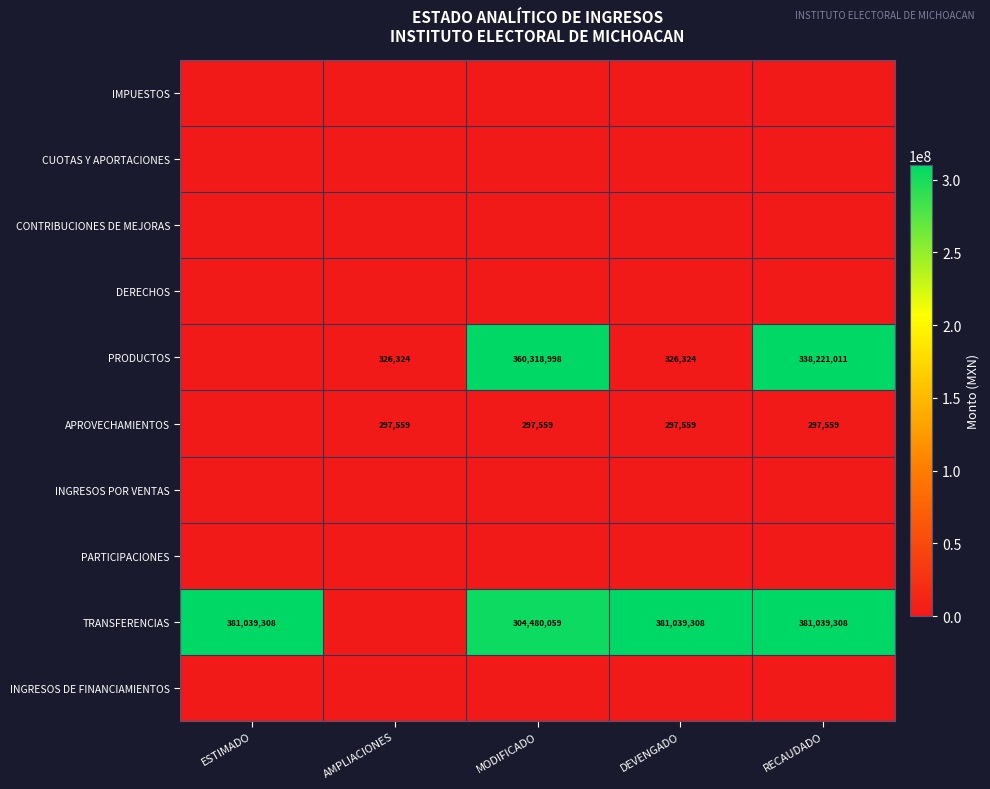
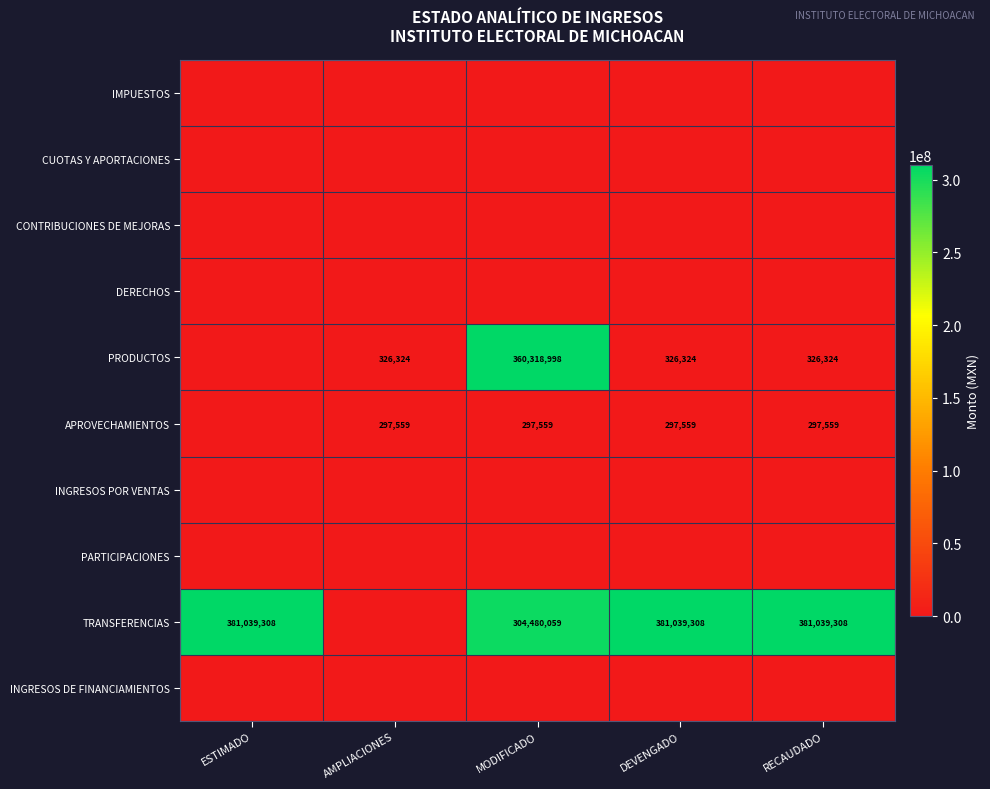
PRODUCTOS, RECAUDADO: 338,221,011 -> 326,324
